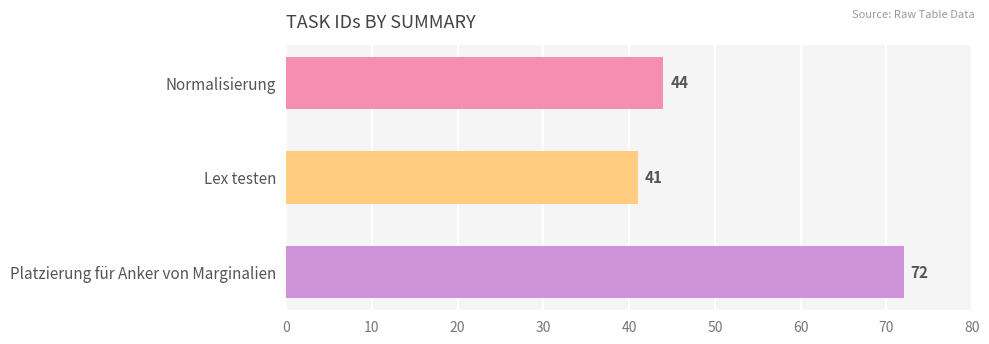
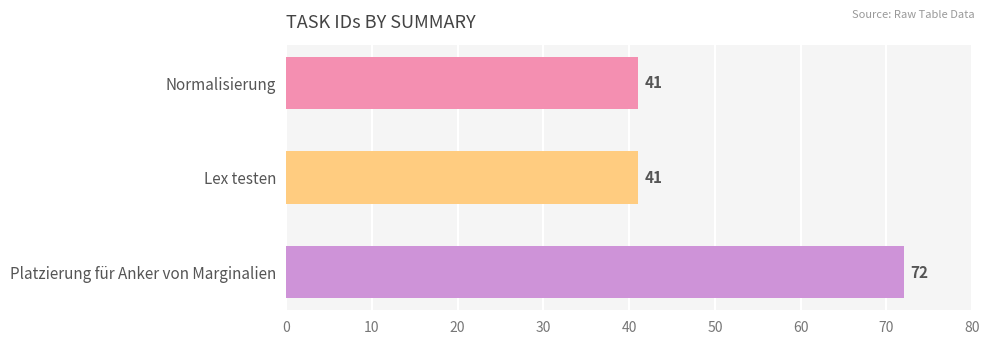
Normalisierung: 44 -> 41
